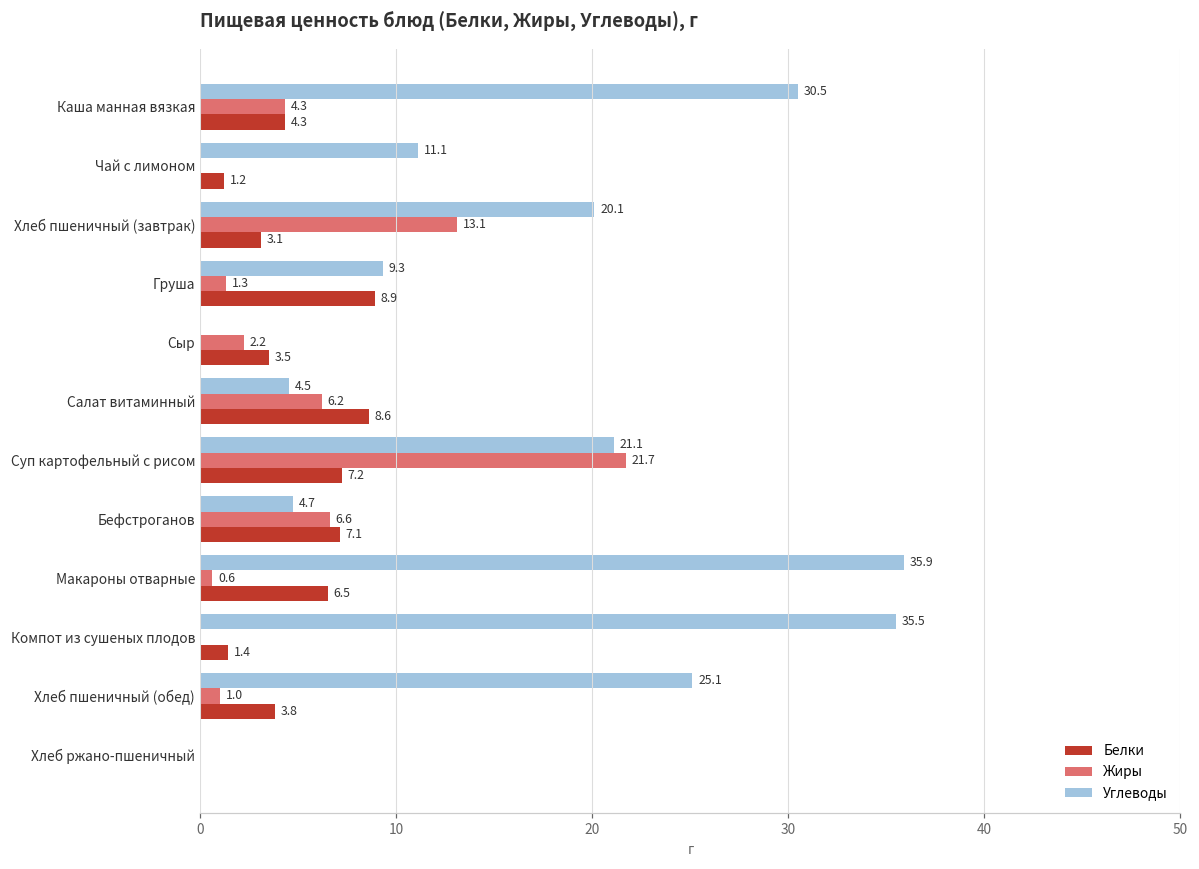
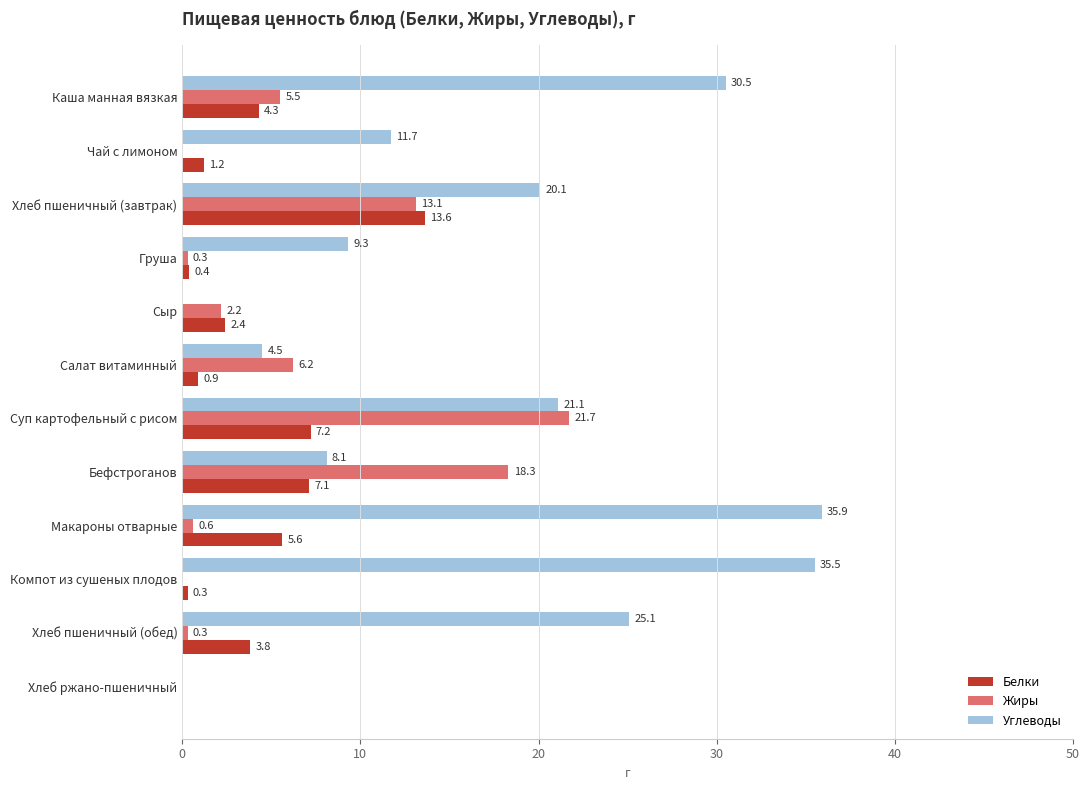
Жиры, Каша манная вязкая: 4.3 -> 5.5
Углеводы, Чай с лимоном: 11.1 -> 11.7
Белки, Хлеб пшеничный (завтрак): 3.1 -> 13.6
Жиры, Груша: 1.3 -> 0.3
Белки, Груша: 8.9 -> 0.4
Белки, Сыр: 3.5 -> 2.4
Белки, Салат витаминный: 8.6 -> 0.9
Углеводы, Бефстроганов: 4.7 -> 8.1
Жиры, Бефстроганов: 6.6 -> 18.3
Белки, Макароны отварные: 6.5 -> 5.6
Белки, Компот из сушеных плодов: 1.4 -> 0.3
Жиры, Хлеб пшеничный (обед): 1.0 -> 0.3
